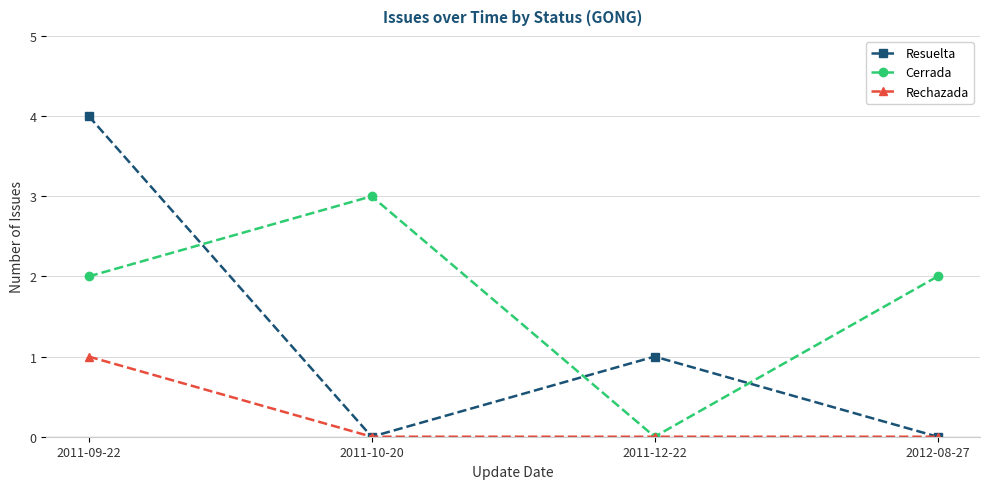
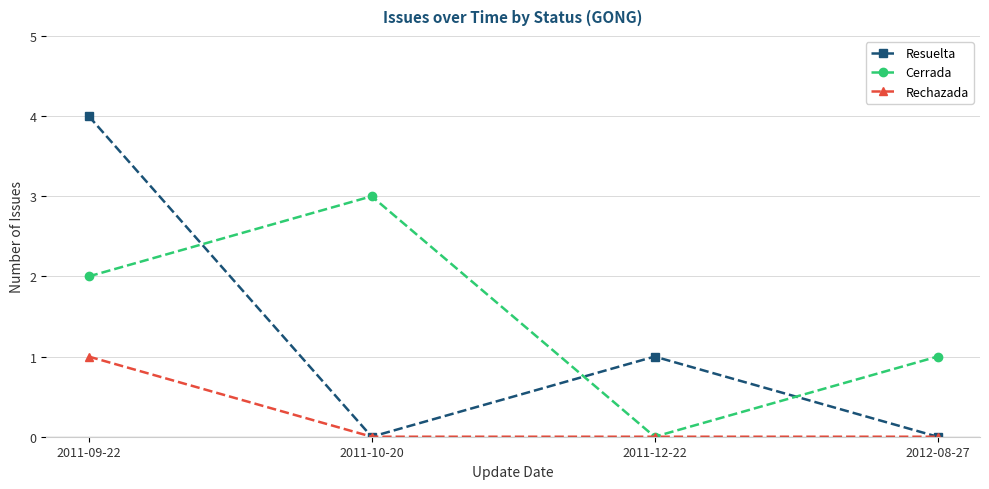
Cerrada, 2012-08-27: 2 -> 1
